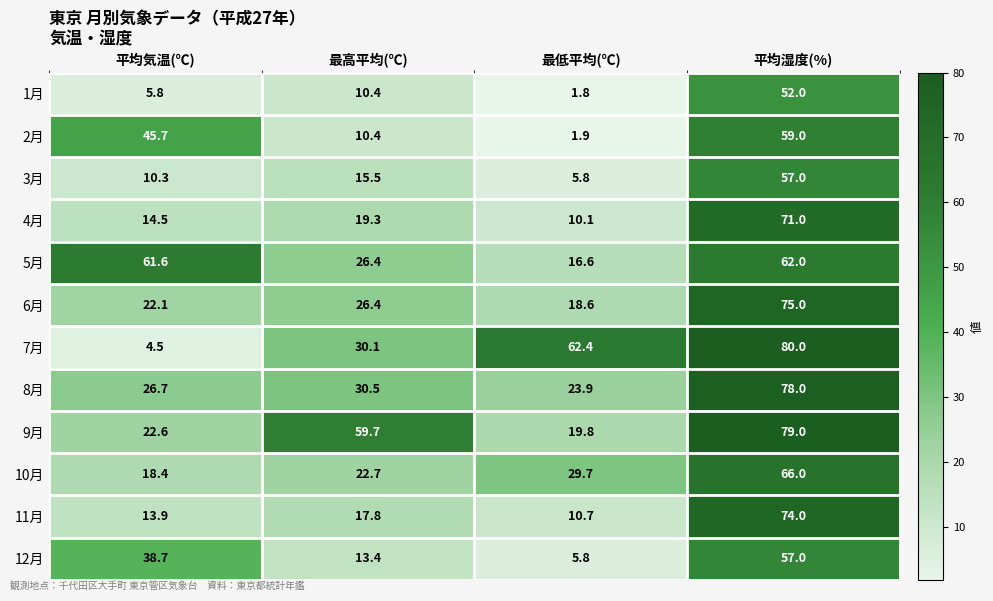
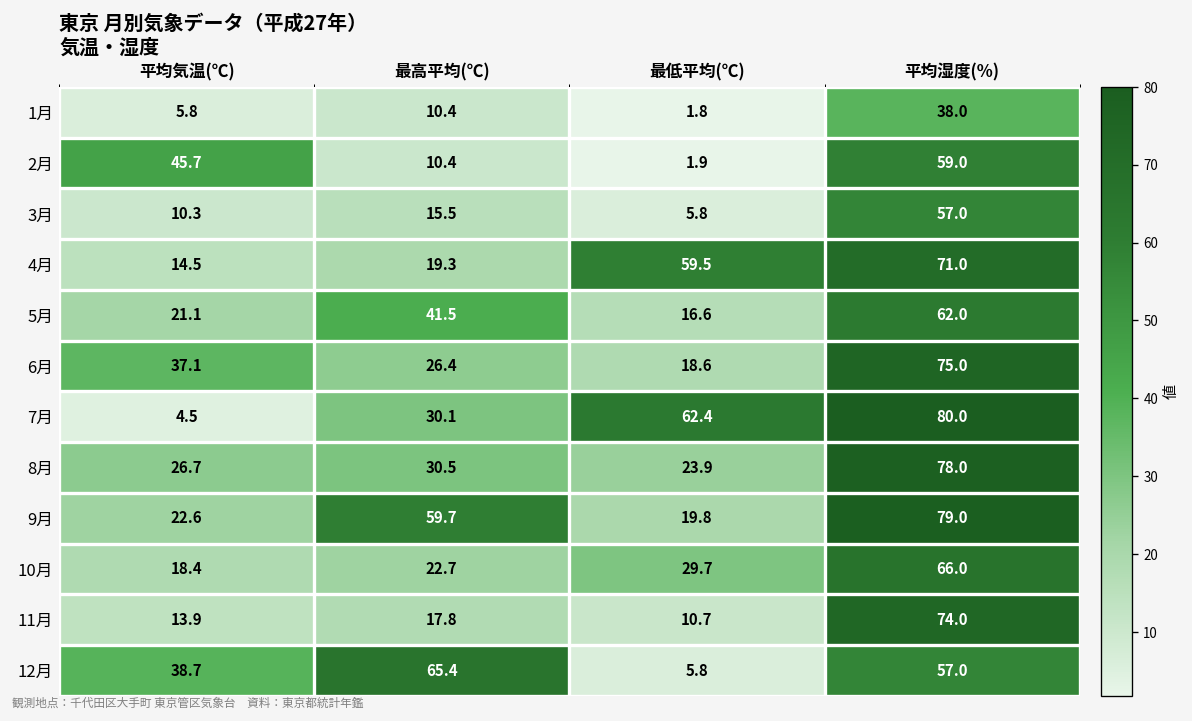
1月, 平均湿度(%): 52.0 -> 38.0
4月, 最低平均(℃): 10.1 -> 59.5
5月, 平均気温(℃): 61.6 -> 21.1
5月, 最高平均(℃): 26.4 -> 41.5
6月, 平均気温(℃): 22.1 -> 37.1
12月, 最高平均(℃): 13.4 -> 65.4
